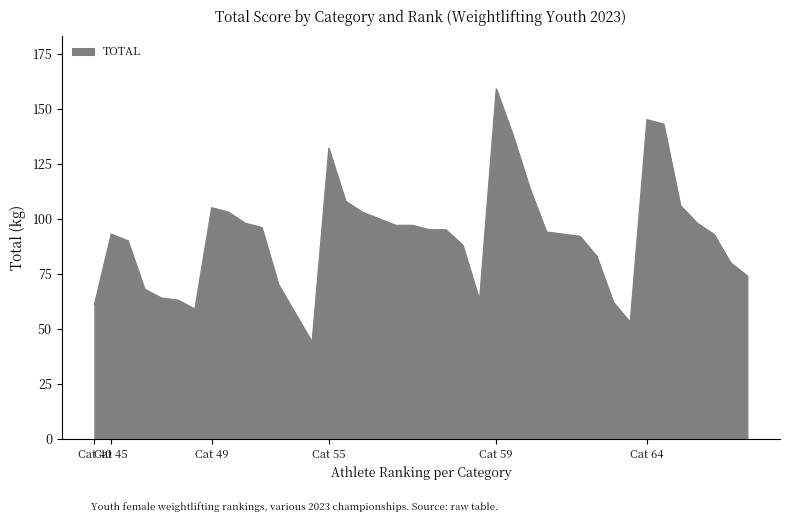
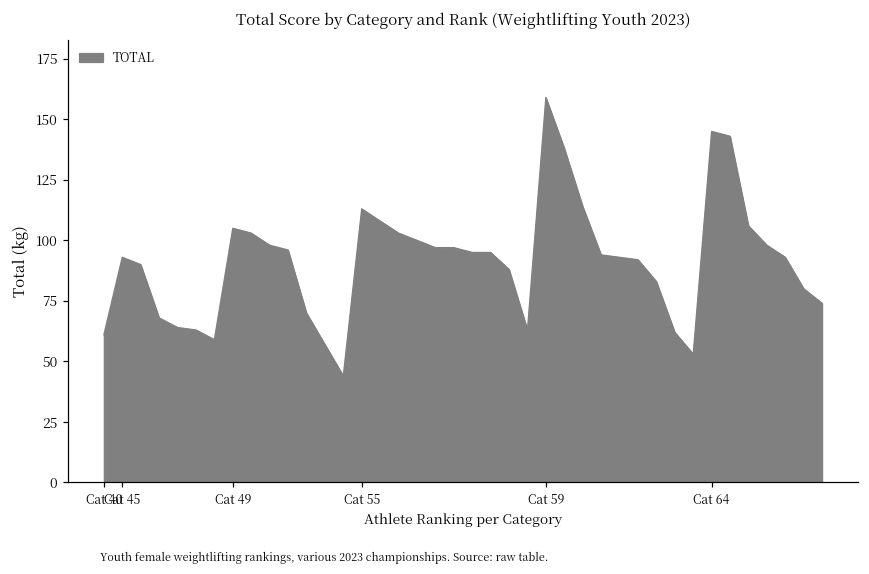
Cat 55: 132 -> 113
